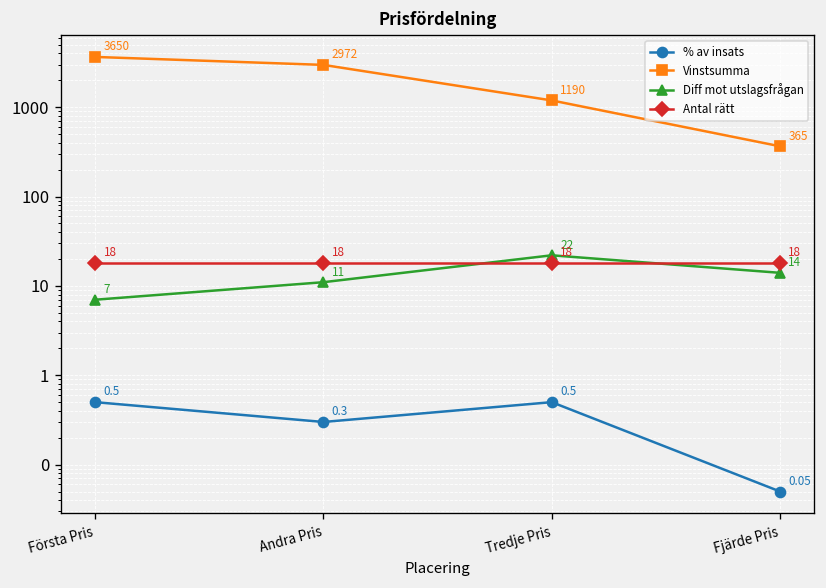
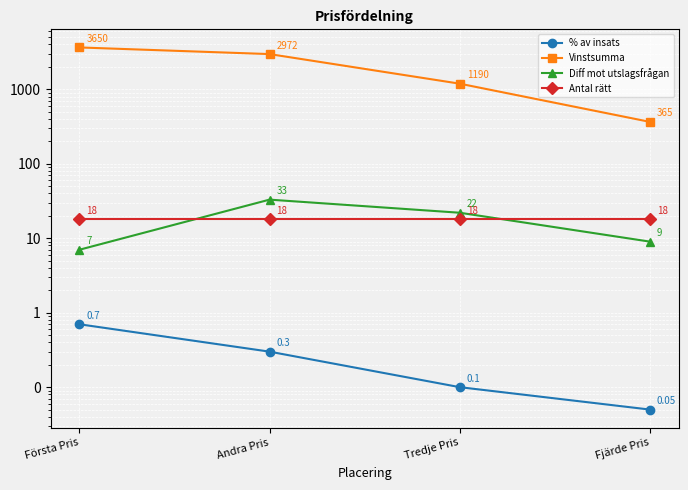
% av insats, Första Pris: 0.5 -> 0.7
Diff mot utslagsfrågan, Andra Pris: 11 -> 33
% av insats, Tredje Pris: 0.5 -> 0.1
Diff mot utslagsfrågan, Fjärde Pris: 14 -> 9
